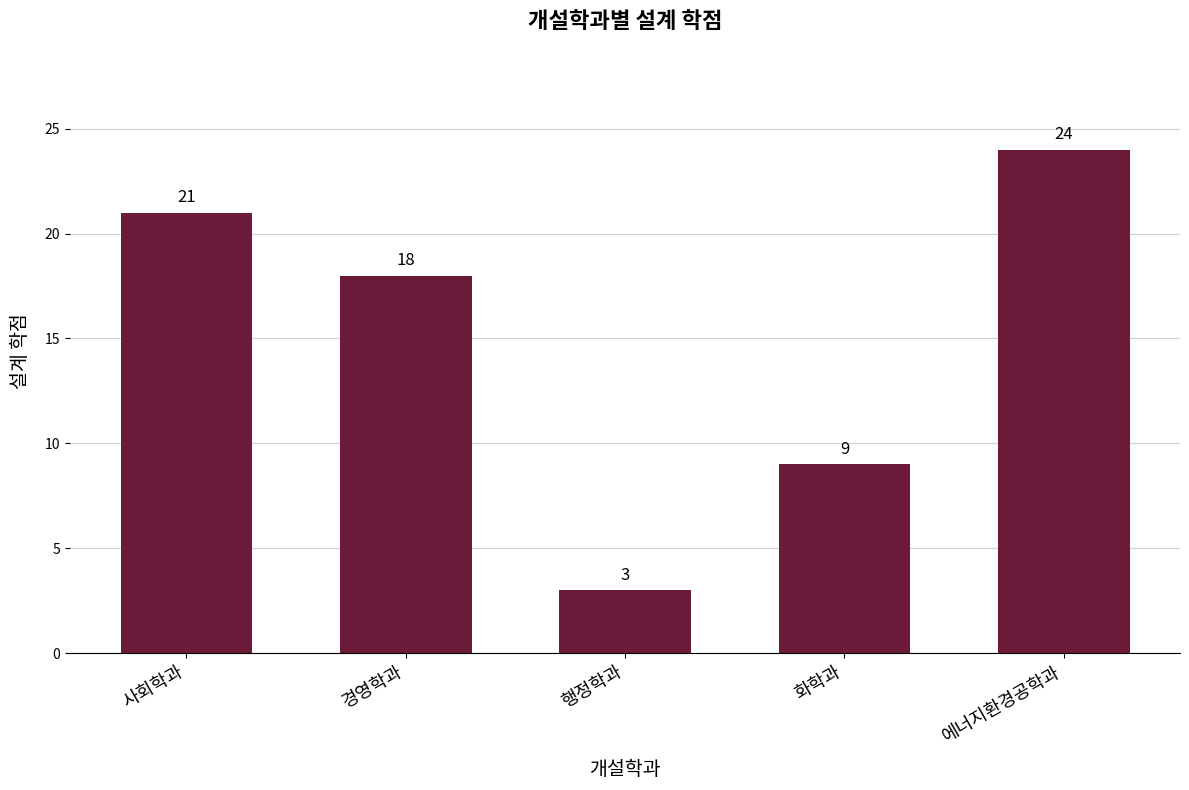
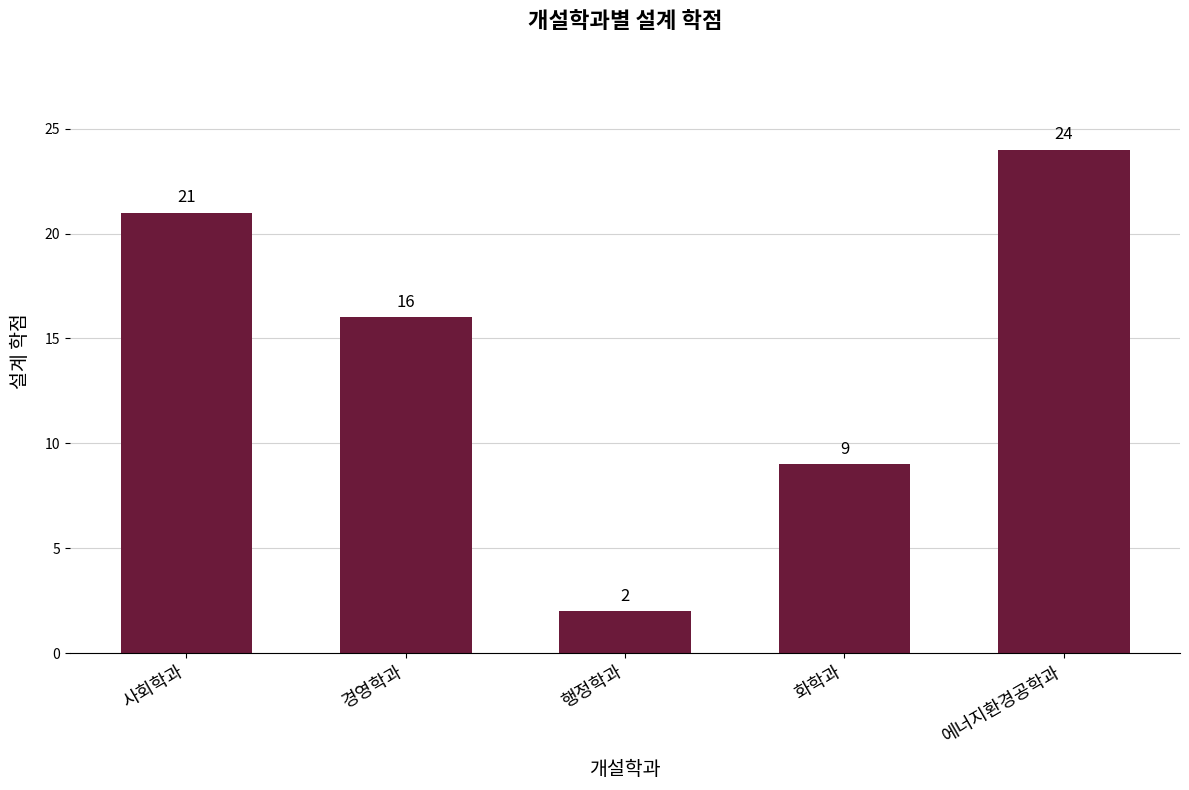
경영학과: 18 -> 16
행정학과: 3 -> 2
